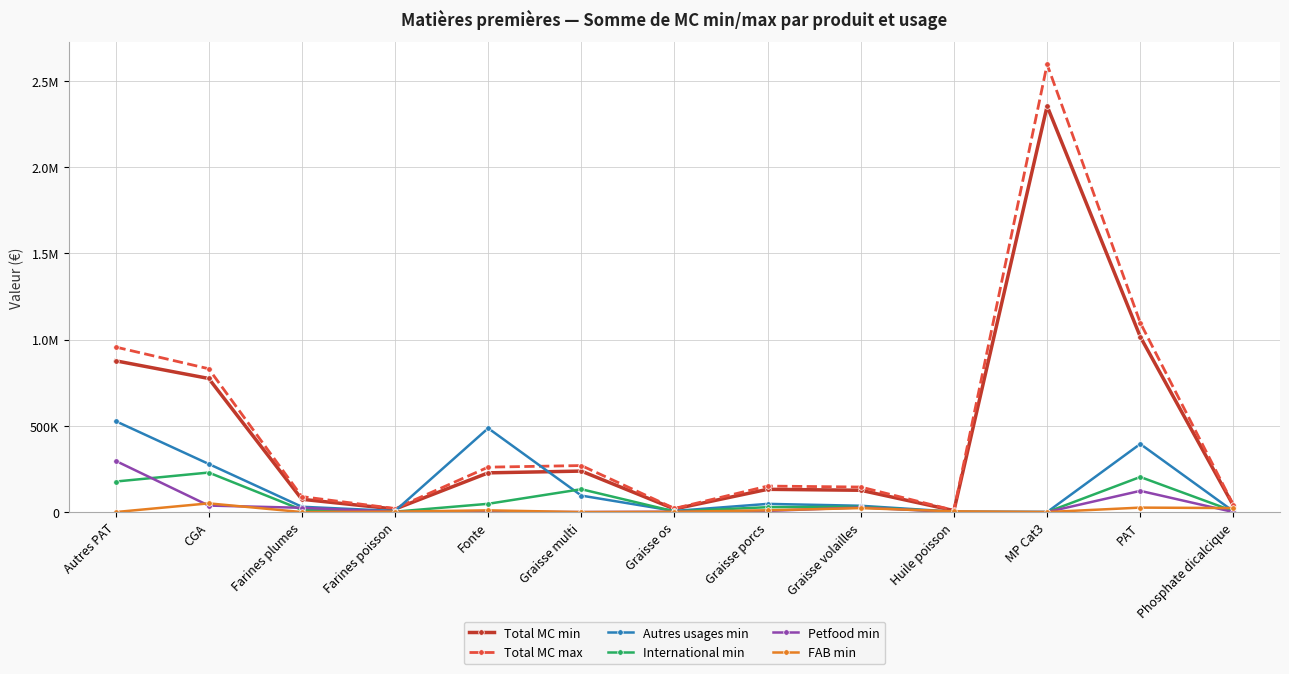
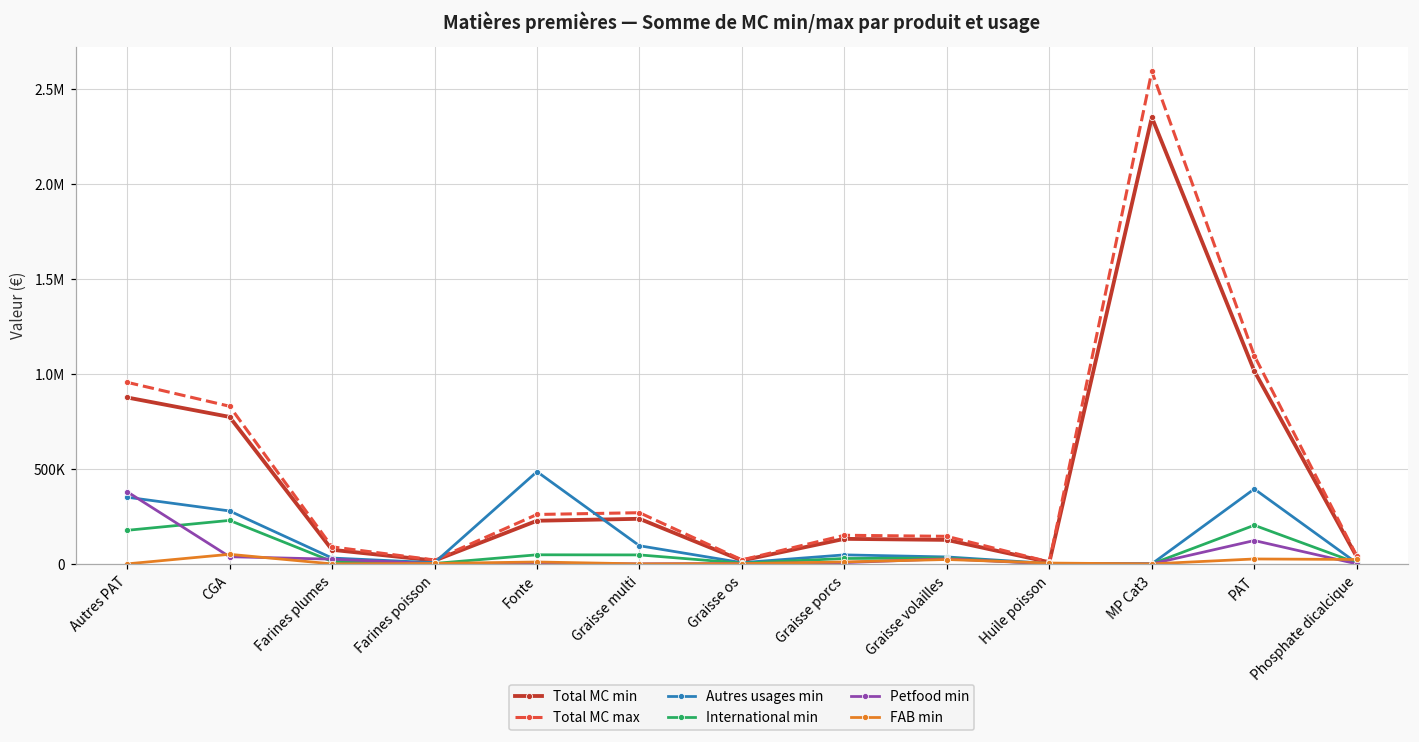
Autres usages min, Autres PAT: 530000 -> 350000
Petfood min, Autres PAT: 300000 -> 380000
International min, Graisse multi: 130000 -> 50000
